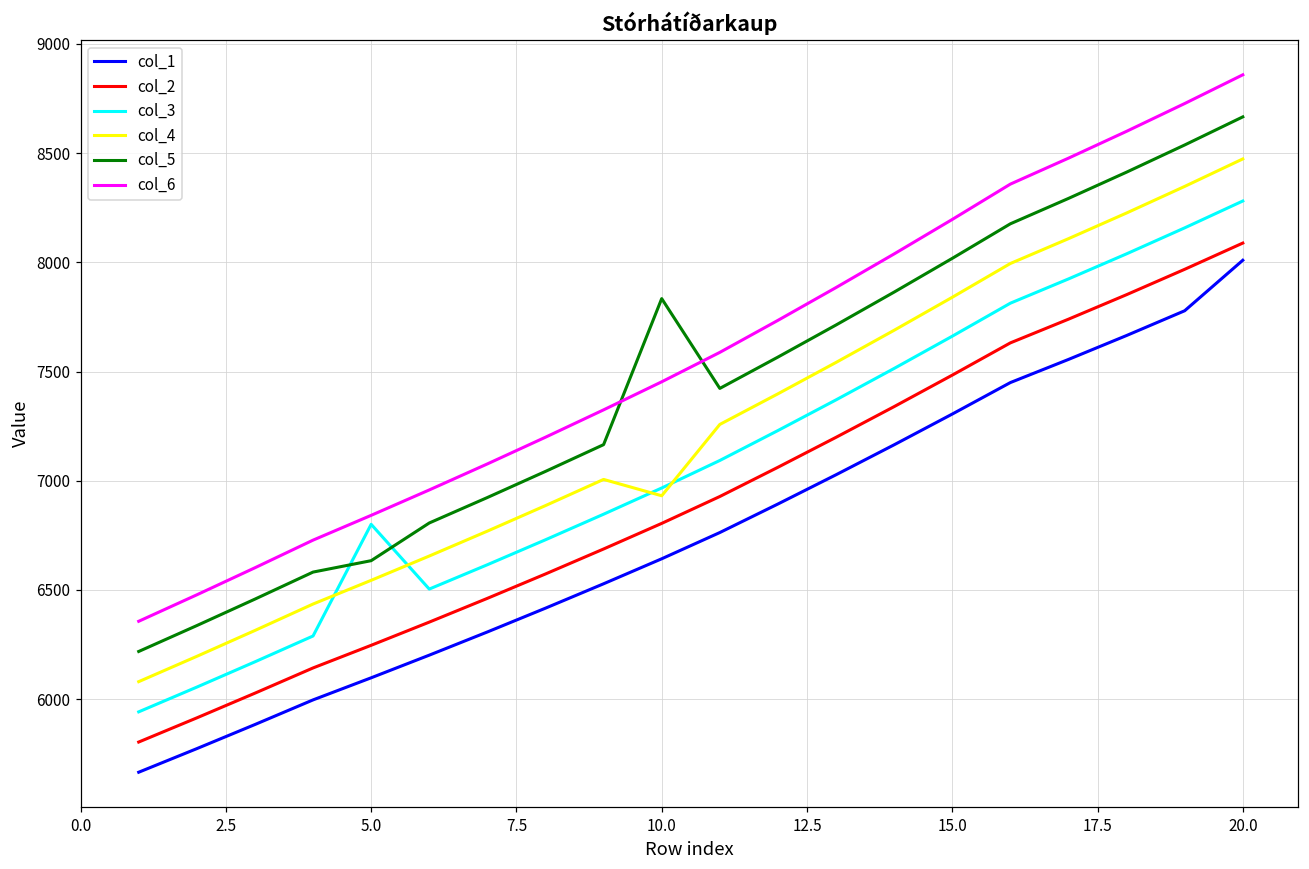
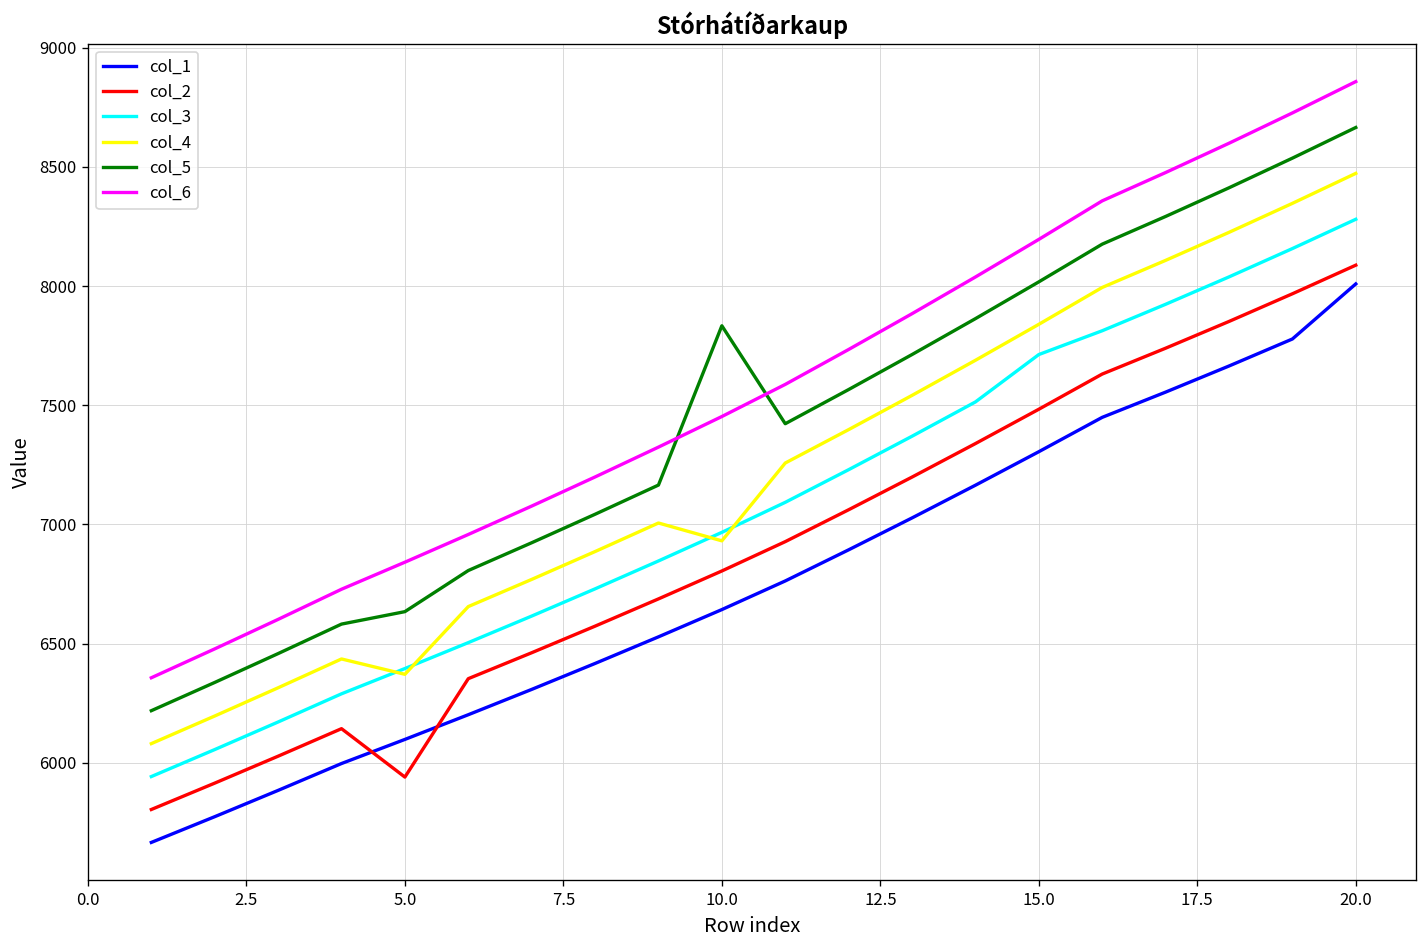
col_2, 5.0: 6250 -> 5940
col_3, 5.0: 6800 -> 6400
col_4, 5.0: 6540 -> 6370
col_3, 15.0: 7660 -> 7710
